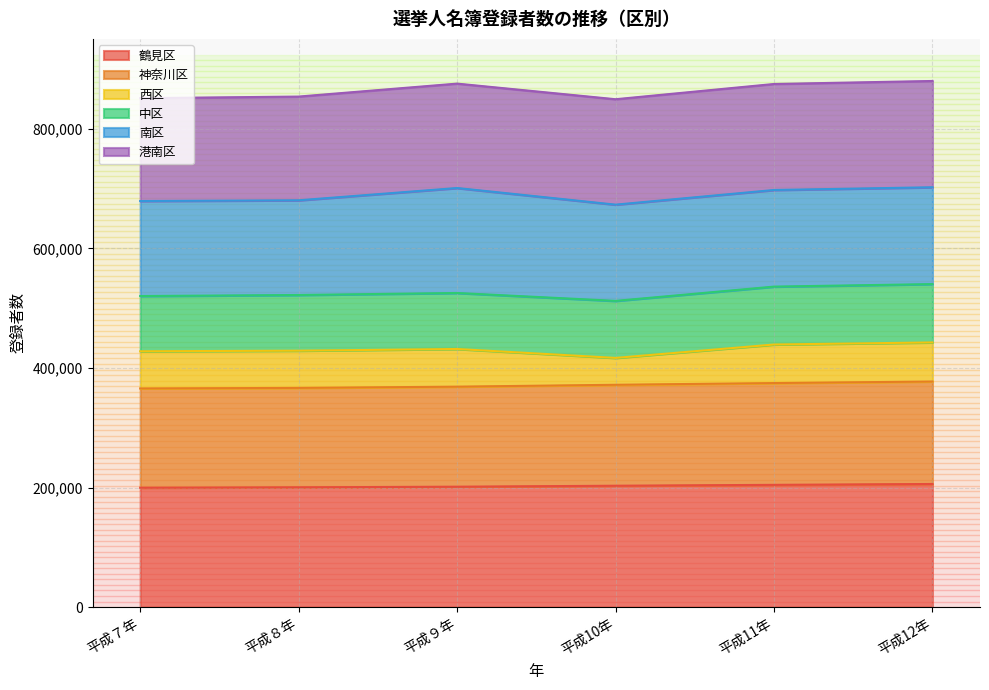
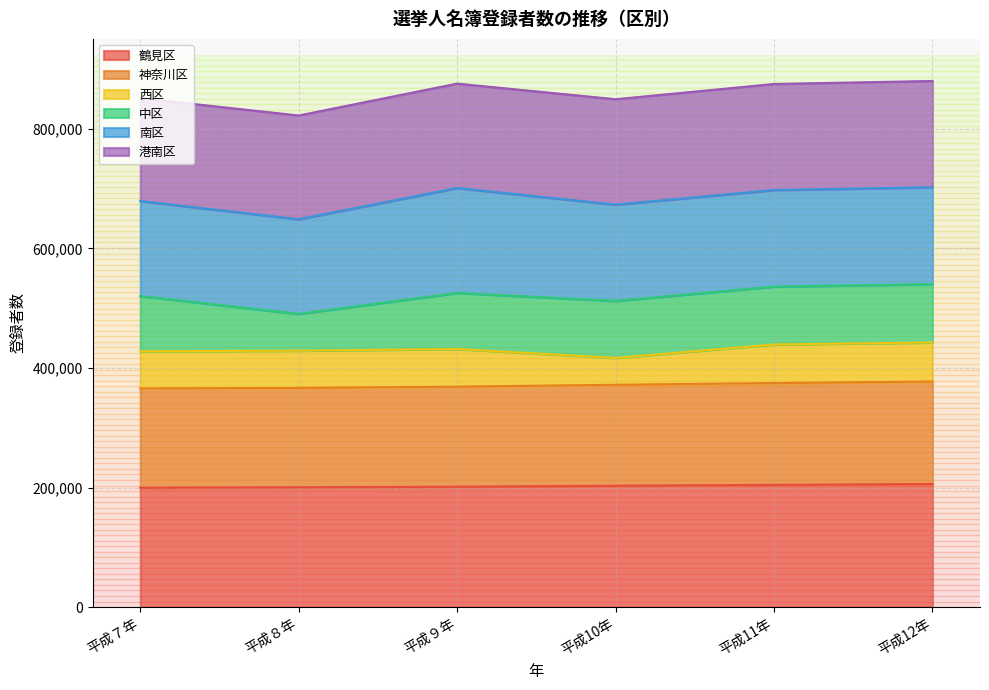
中区, 平成８年: 90,000 -> 60,000
